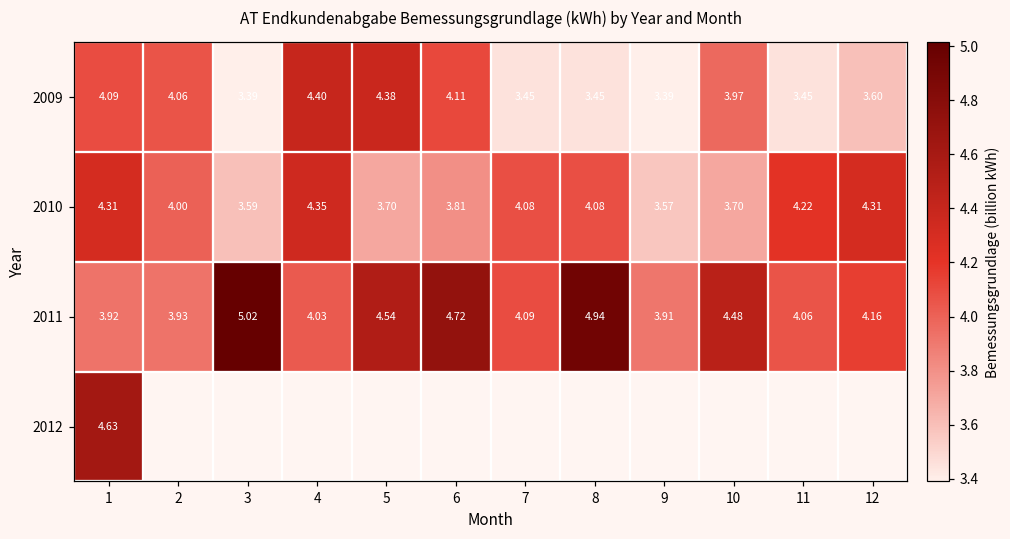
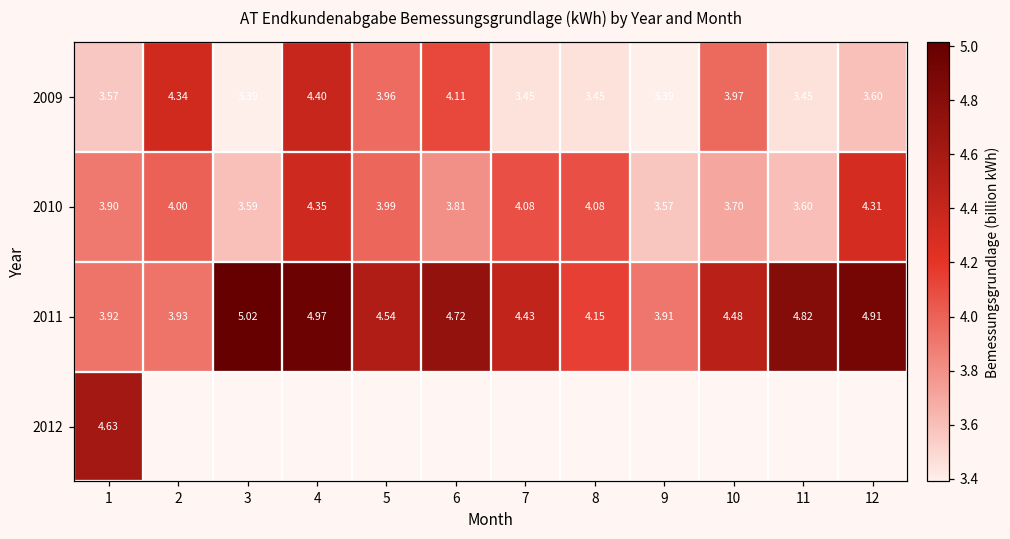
2009, 1: 4.09 -> 3.57
2009, 2: 4.06 -> 4.34
2009, 5: 4.38 -> 3.96
2010, 1: 4.31 -> 3.90
2010, 5: 3.70 -> 3.99
2010, 11: 4.22 -> 3.60
2011, 4: 4.03 -> 4.97
2011, 7: 4.09 -> 4.43
2011, 8: 4.94 -> 4.15
2011, 11: 4.06 -> 4.82
2011, 12: 4.16 -> 4.91
